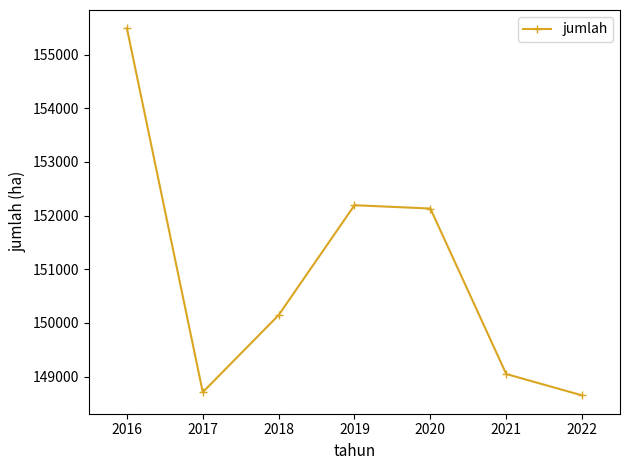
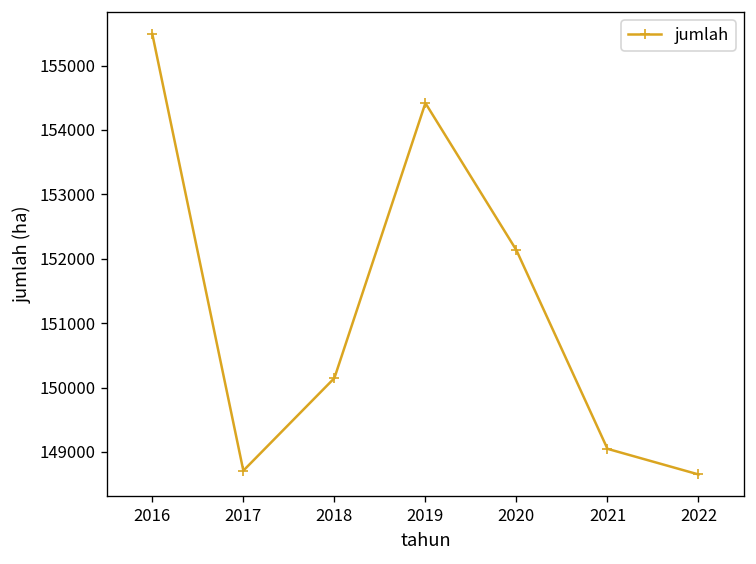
2019: 152200 -> 154400
